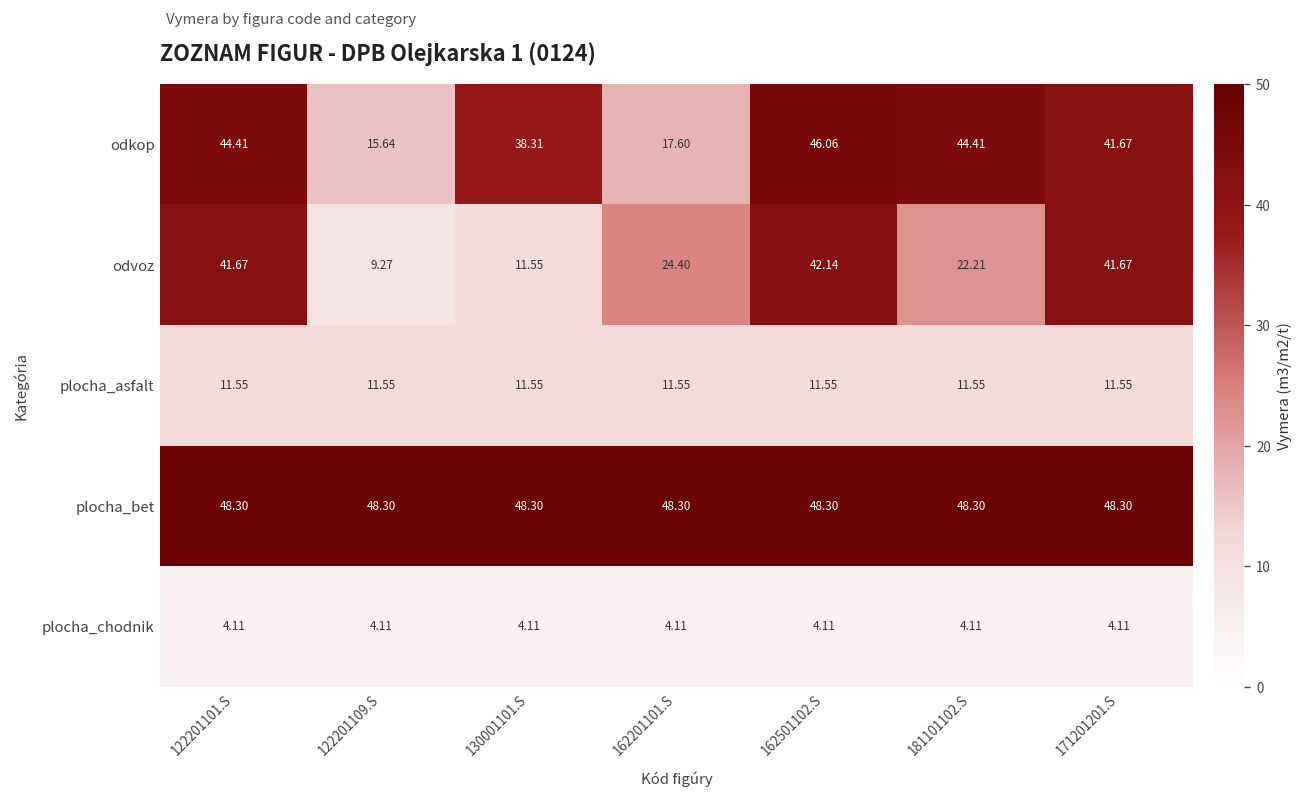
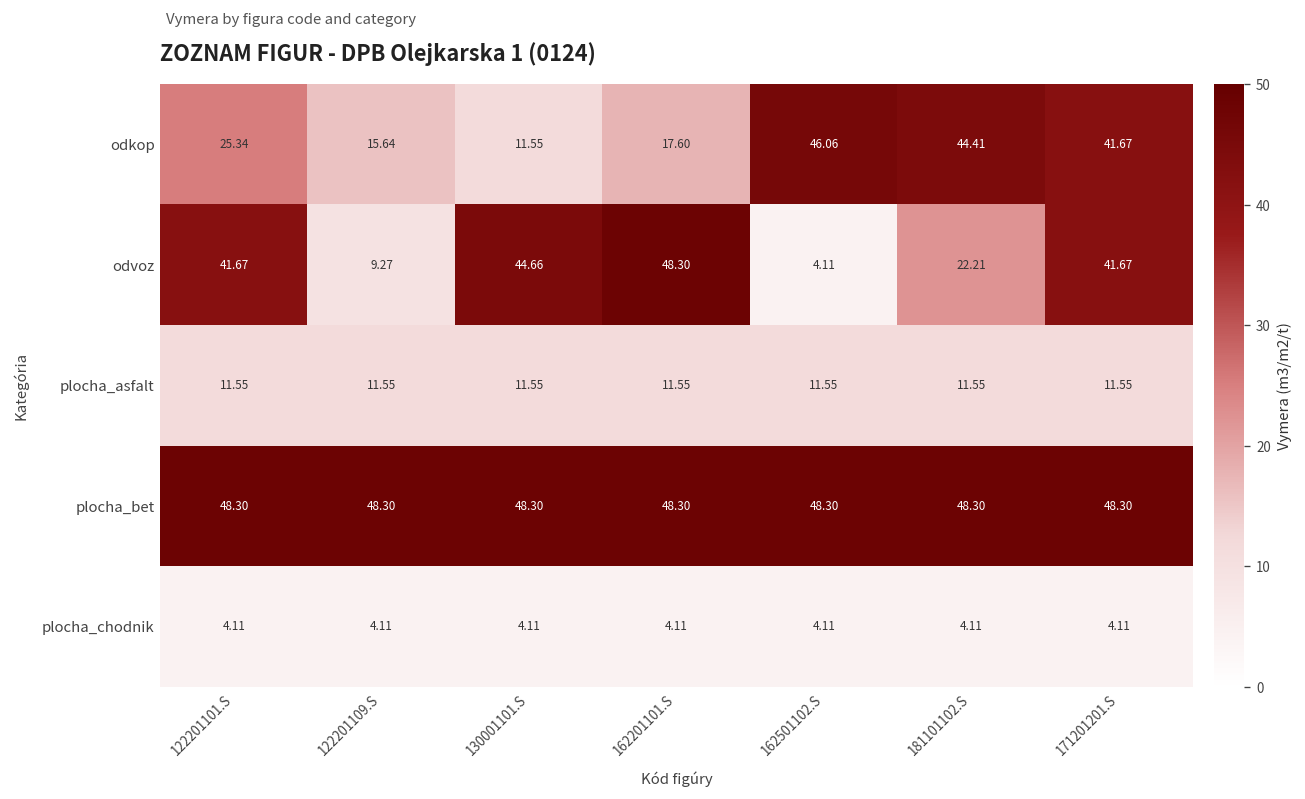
odkop, 122201101.S: 44.41 -> 25.34
odkop, 130001101.S: 38.31 -> 11.55
odvoz, 130001101.S: 11.55 -> 44.66
odvoz, 162201101.S: 24.40 -> 48.30
odvoz, 162501102.S: 42.14 -> 4.11
